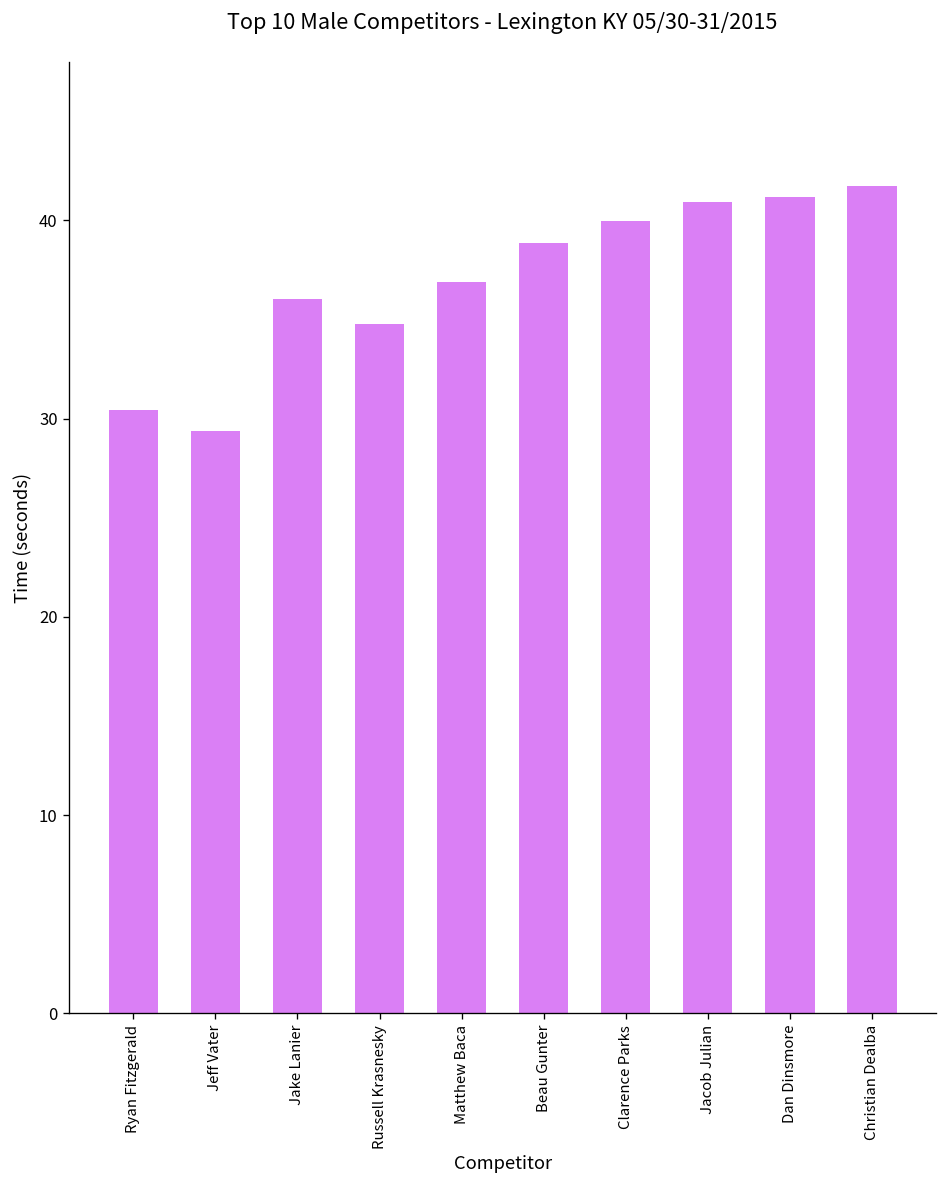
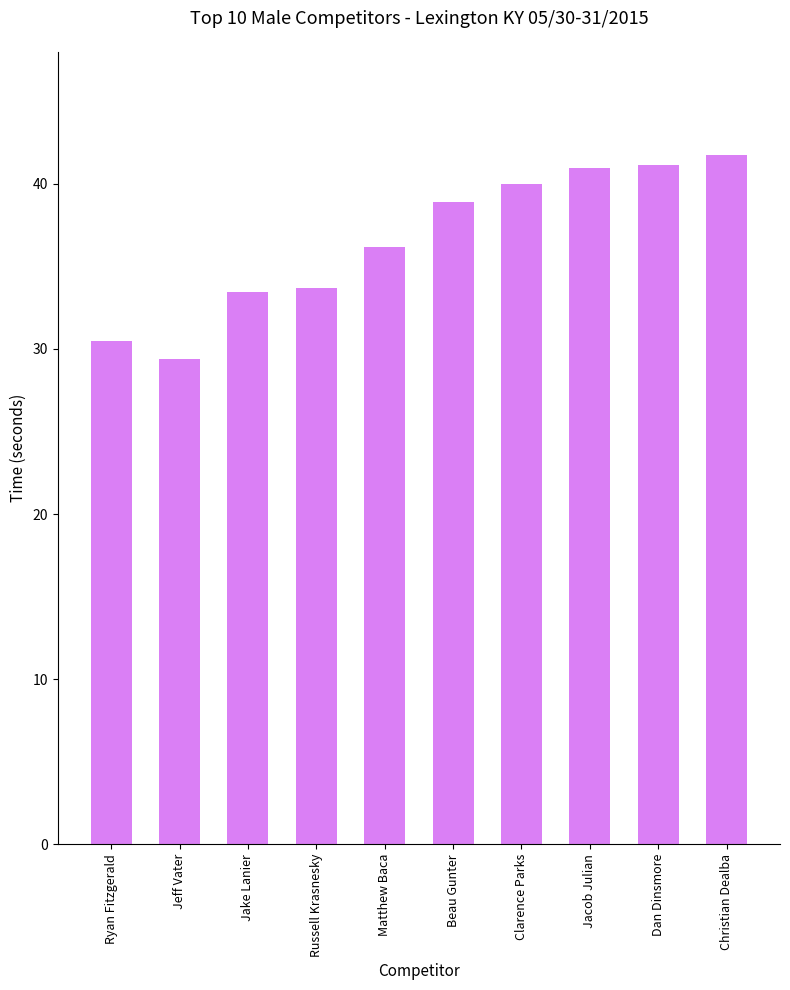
Jake Lanier: 36.1 -> 33.4
Russell Krasnesky: 34.8 -> 33.7
Matthew Baca: 36.9 -> 36.2
